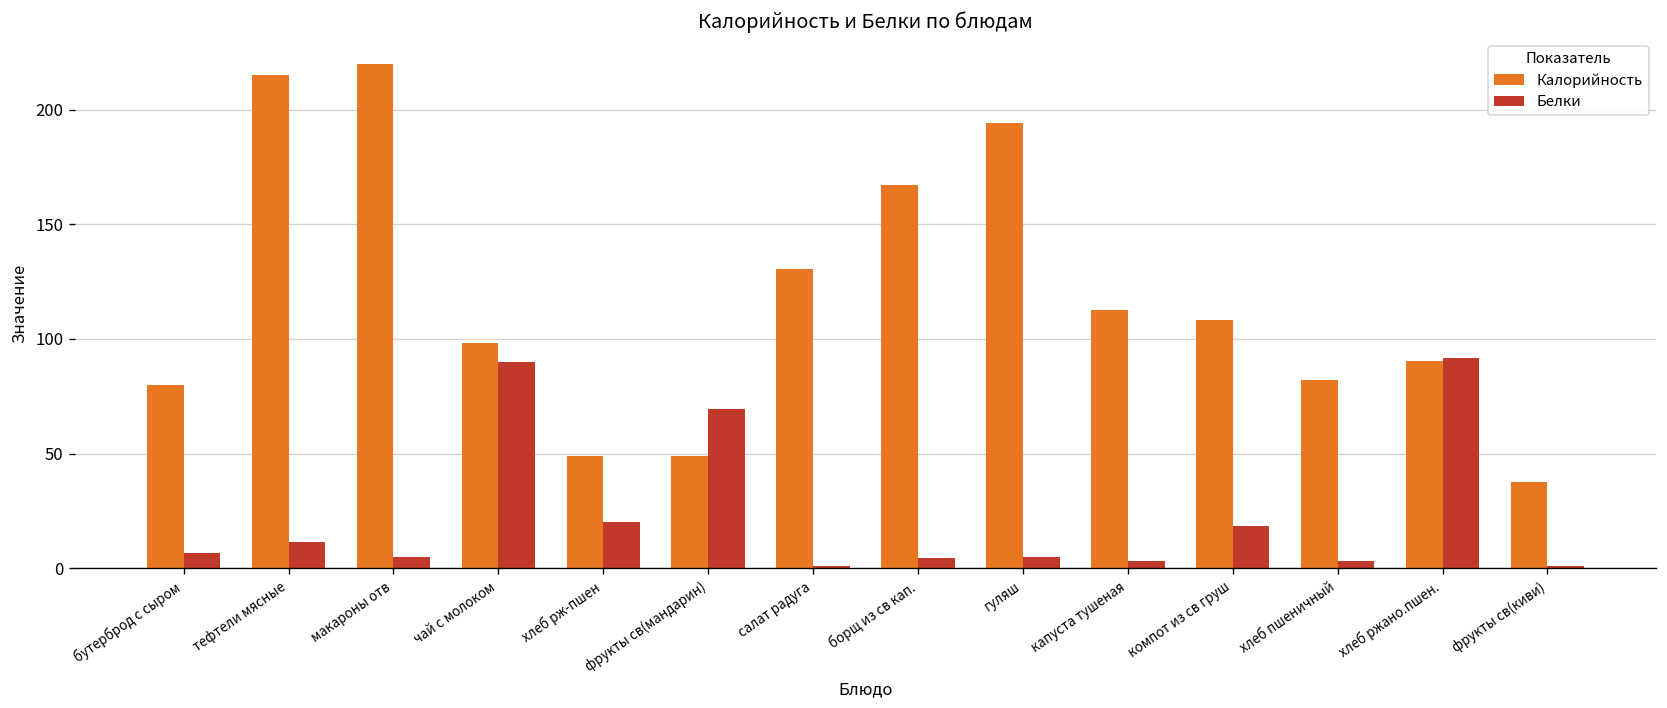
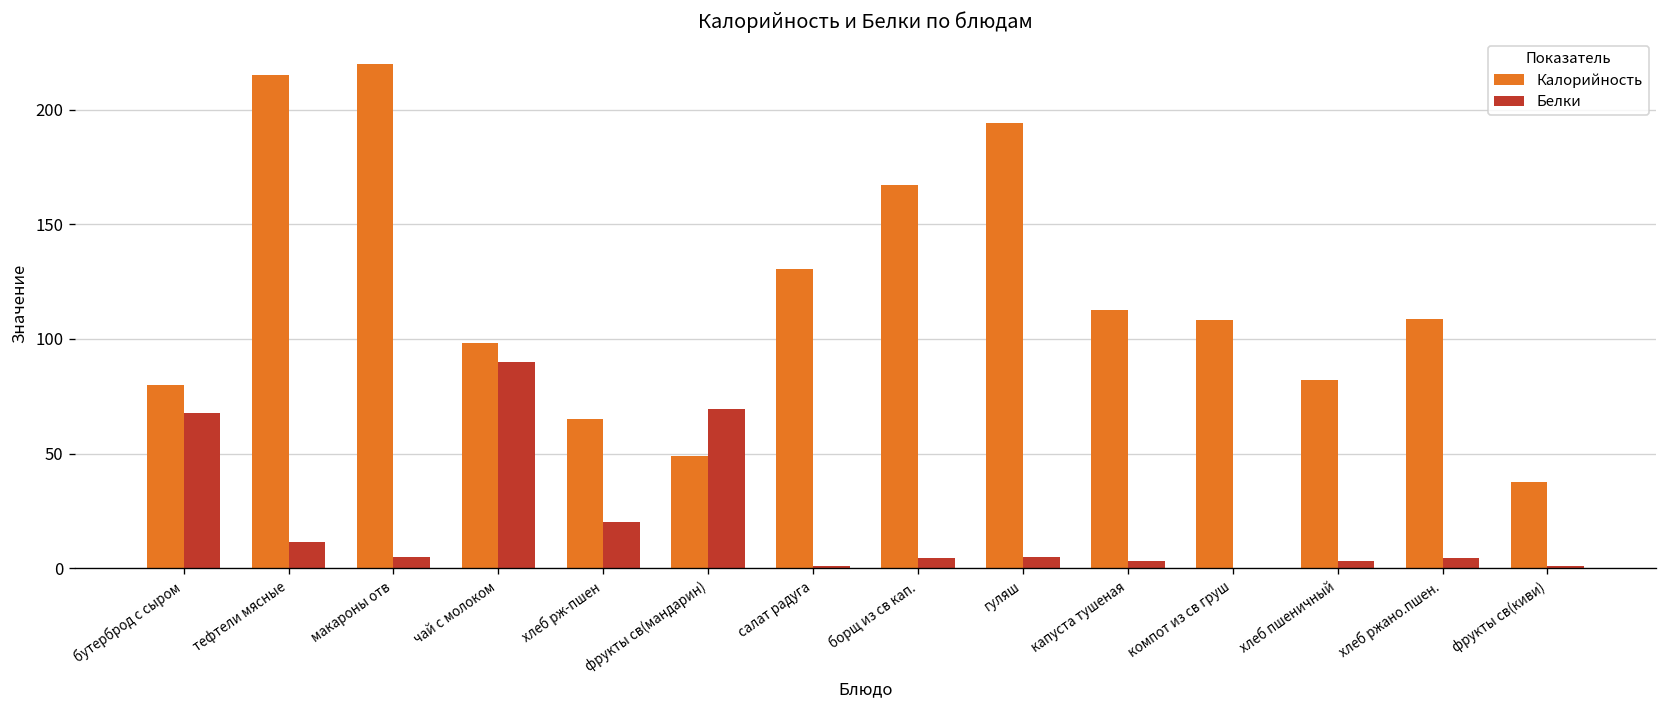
Белки, бутерброд с сыром: 7 -> 68
Калорийность, хлеб рж-пшен: 49 -> 65
Белки, компот из св груш: 18 -> 0
Калорийность, хлеб ржано.пшен.: 90 -> 109
Белки, хлеб ржано.пшен.: 92 -> 4
